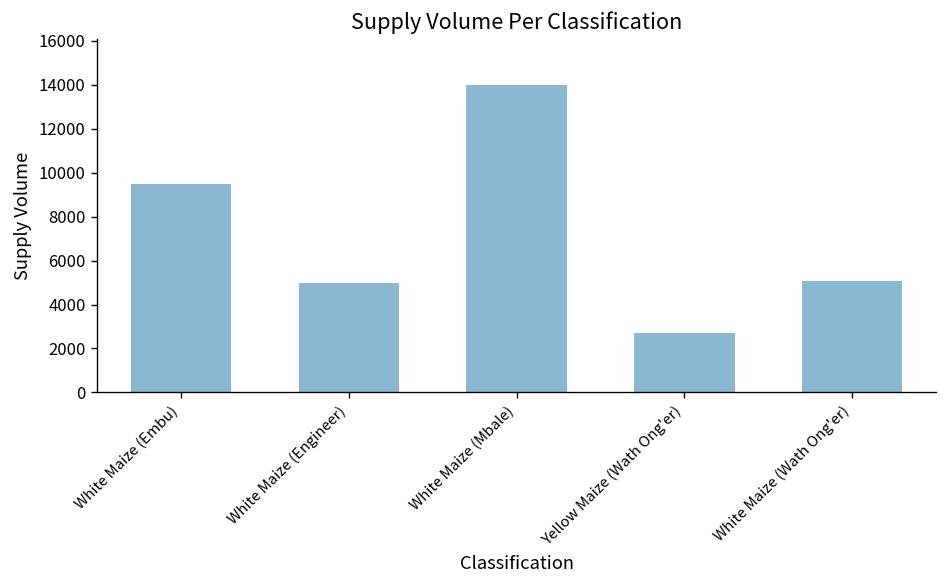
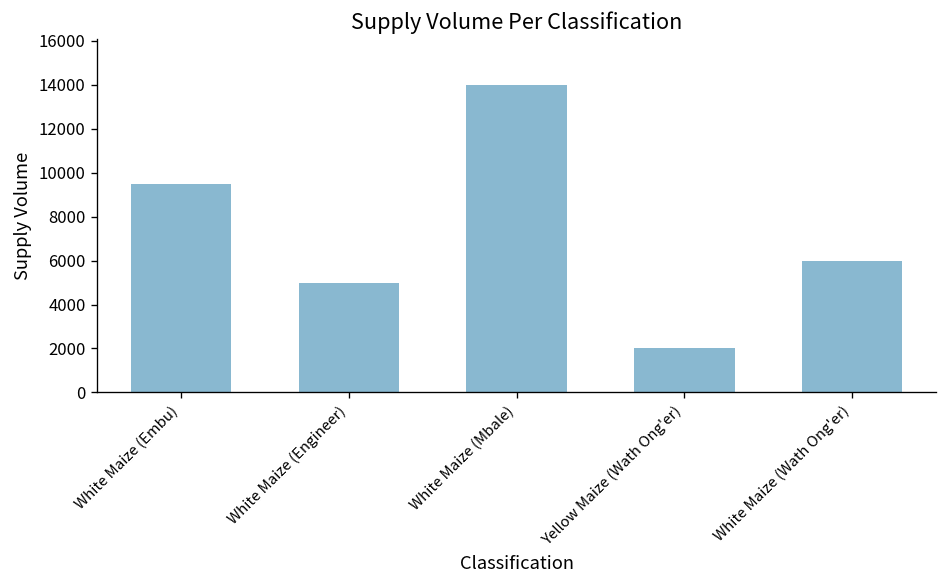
Yellow Maize (Wath Ong'er): 2700 -> 2000
White Maize (Wath Ong'er): 5100 -> 6000
